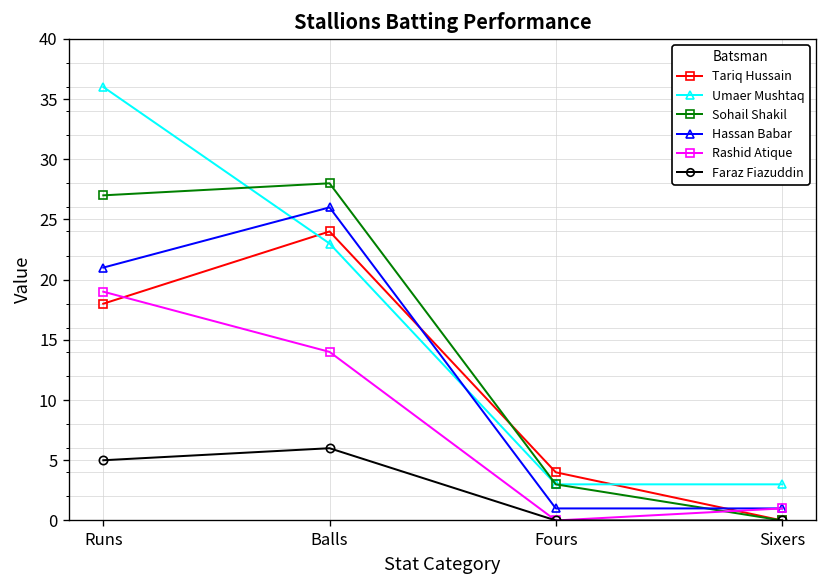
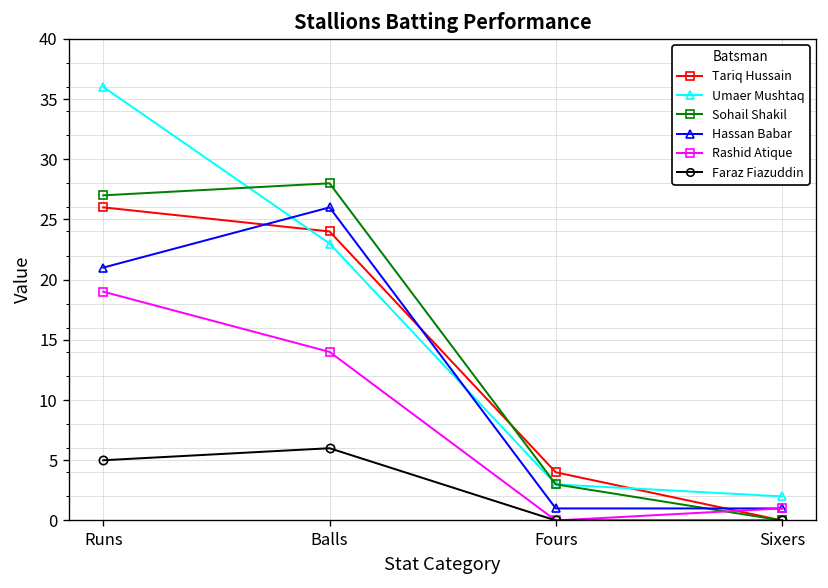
Tariq Hussain, Runs: 18 -> 26
Umaer Mushtaq, Sixers: 3 -> 2
